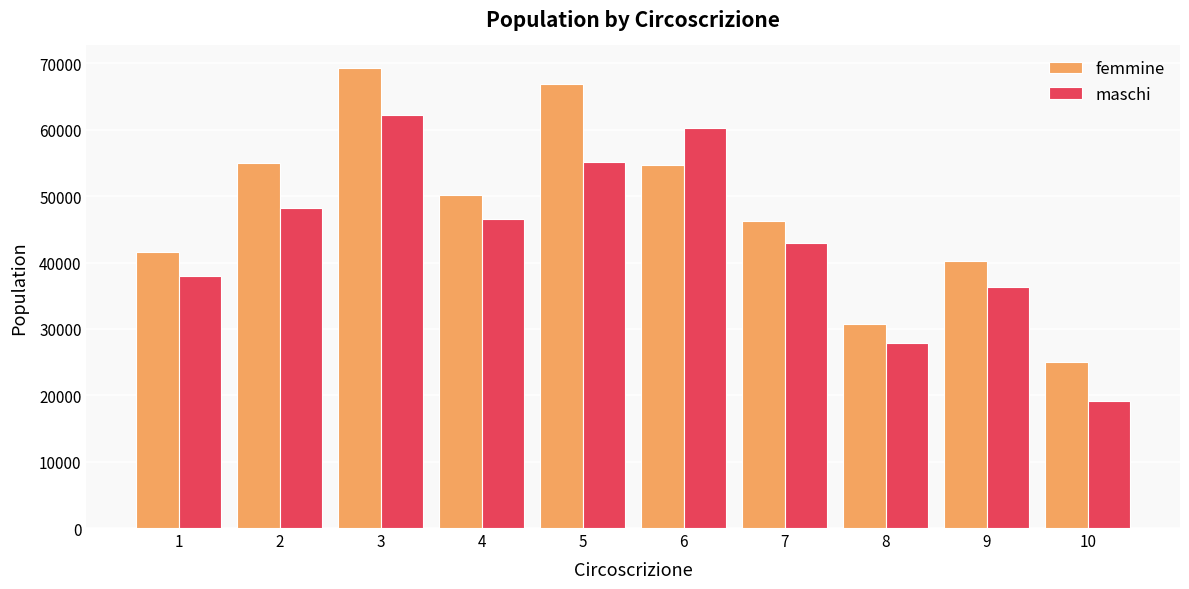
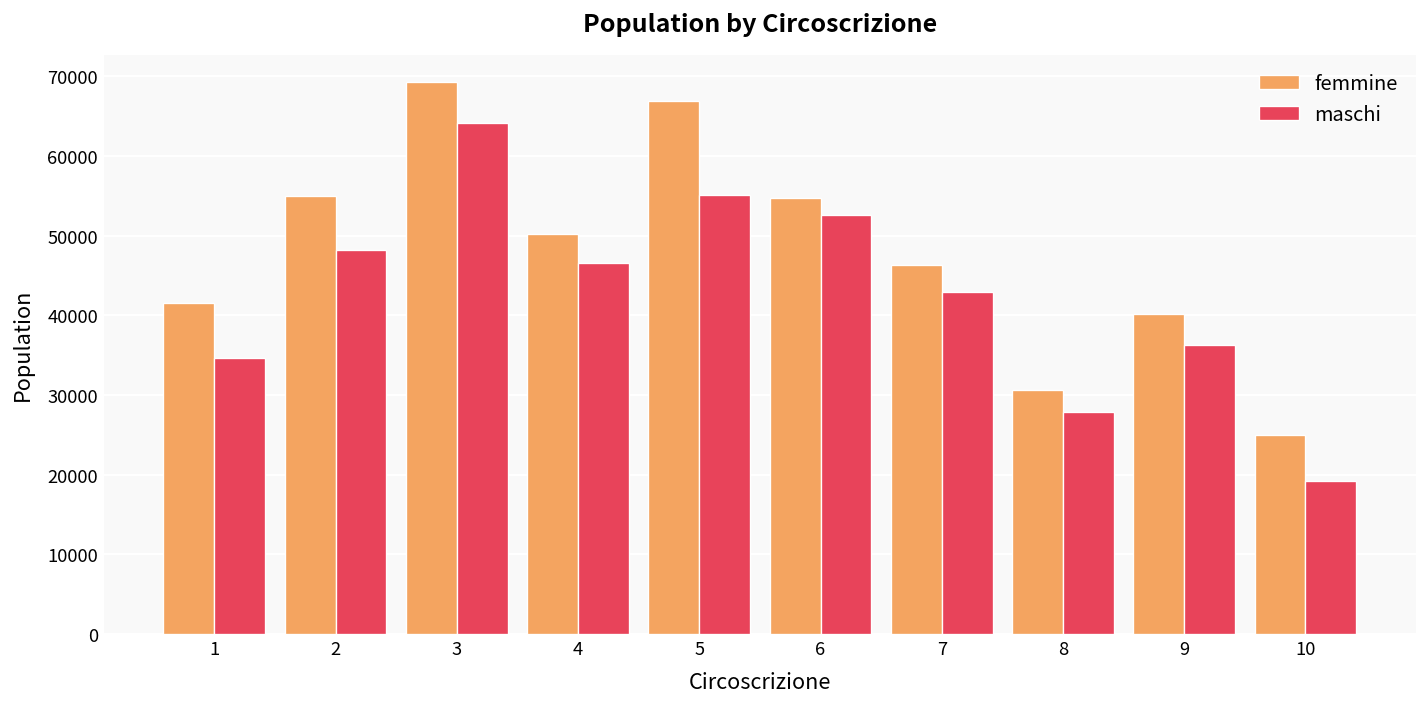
maschi, 1: 38000 -> 35000
maschi, 3: 62000 -> 64000
maschi, 6: 60000 -> 53000
